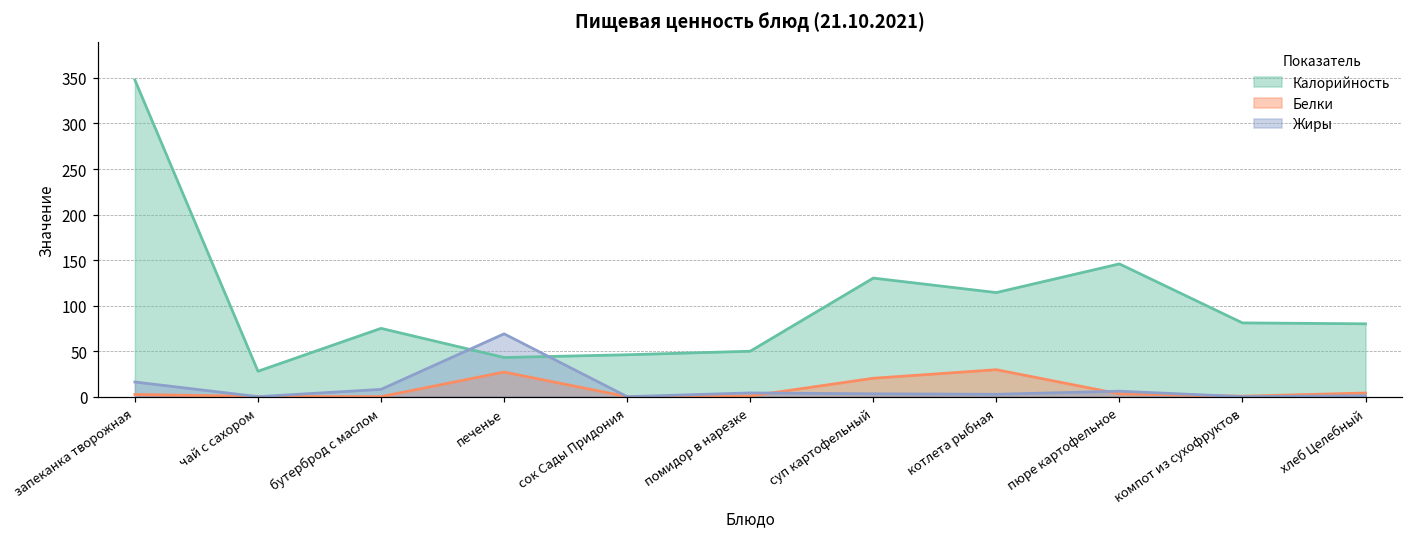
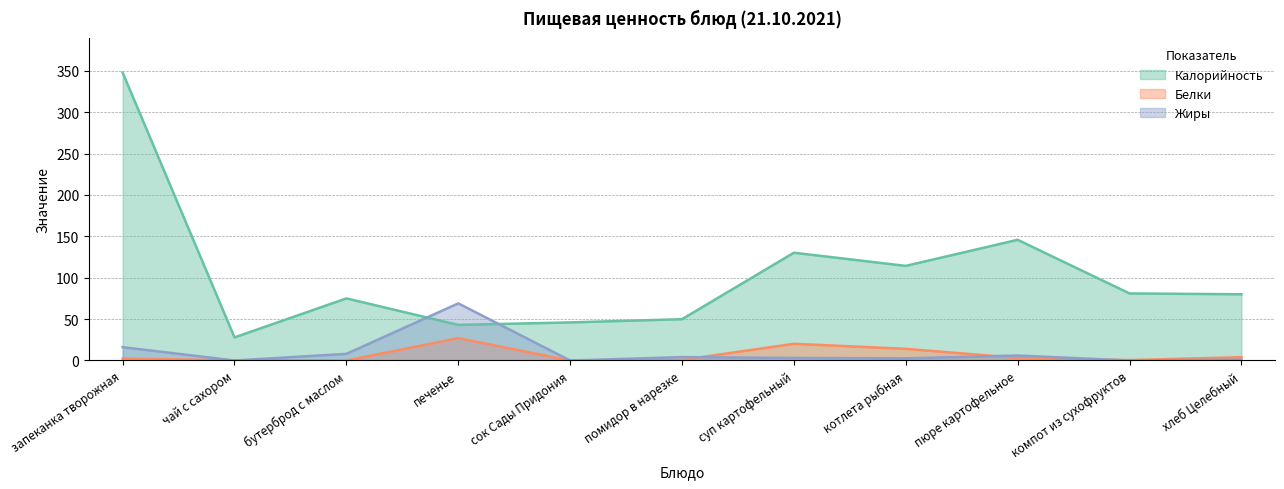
Белки, котлета рыбная: 30 -> 10
